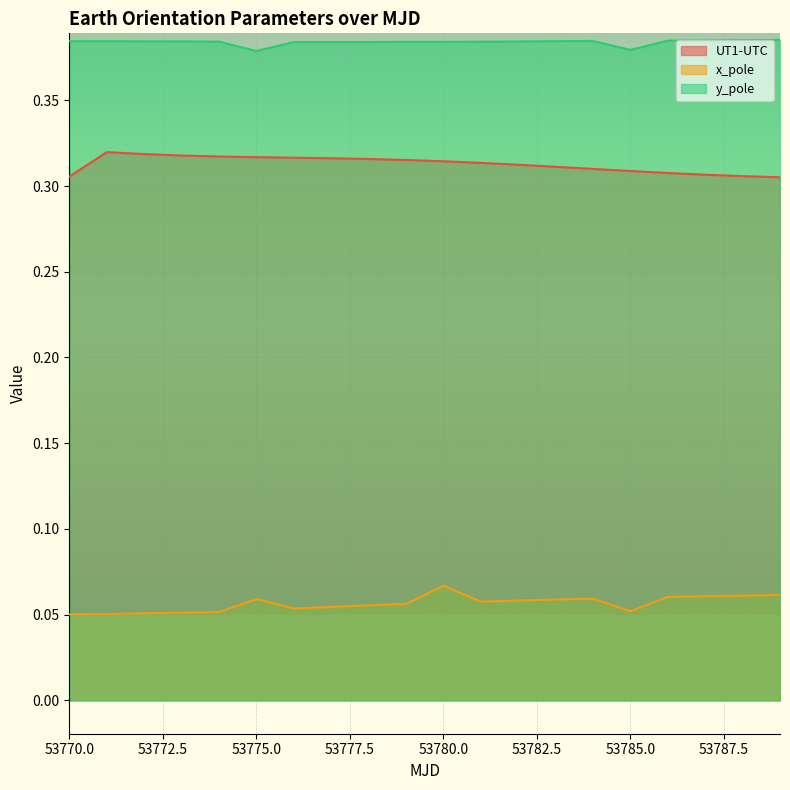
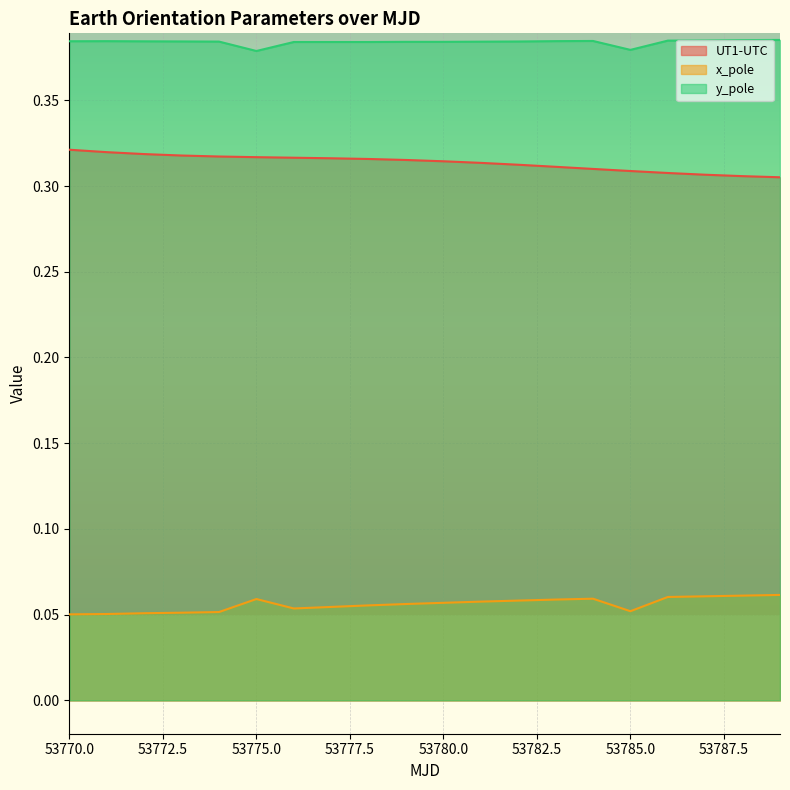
UT1-UTC, 53770.0: 0.306 -> 0.321
x_pole, 53780.0: 0.067 -> 0.057
